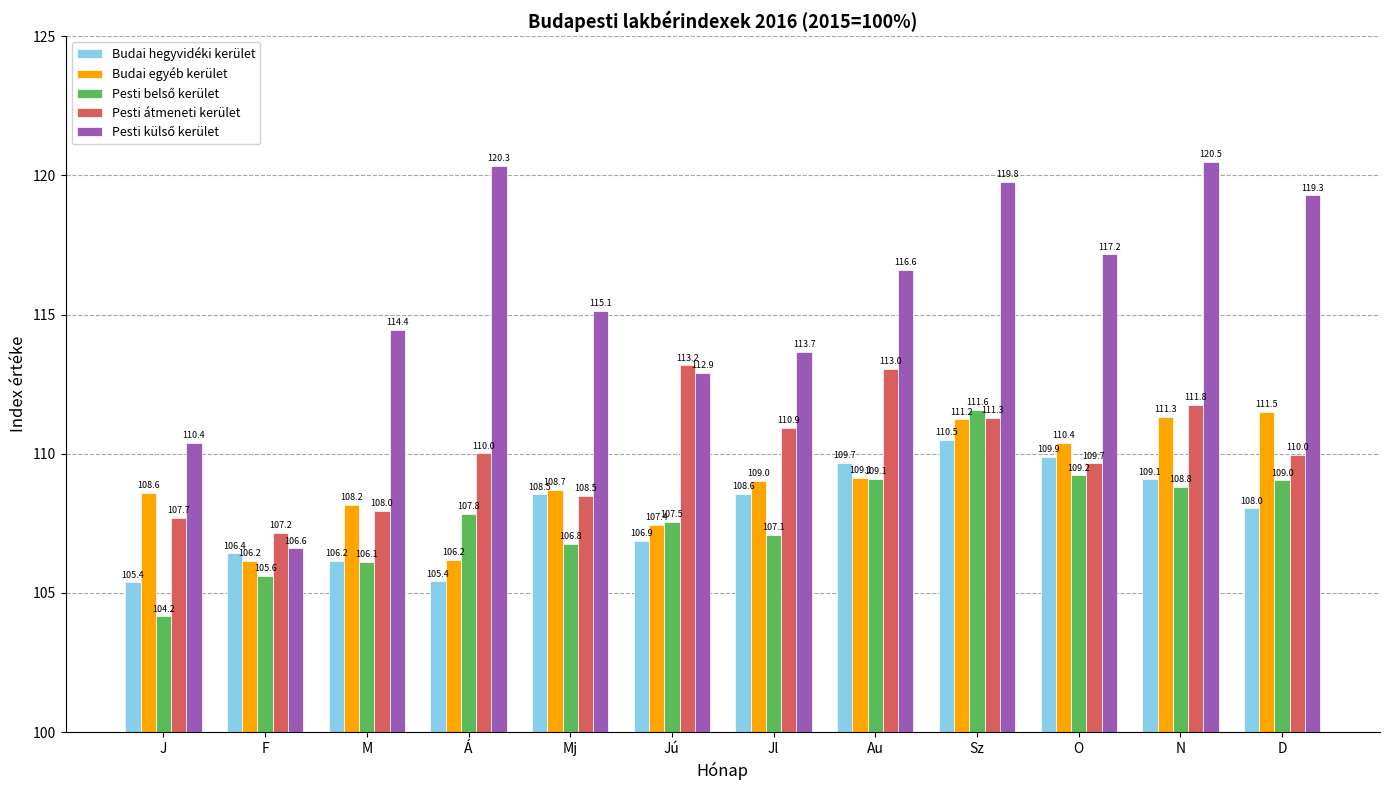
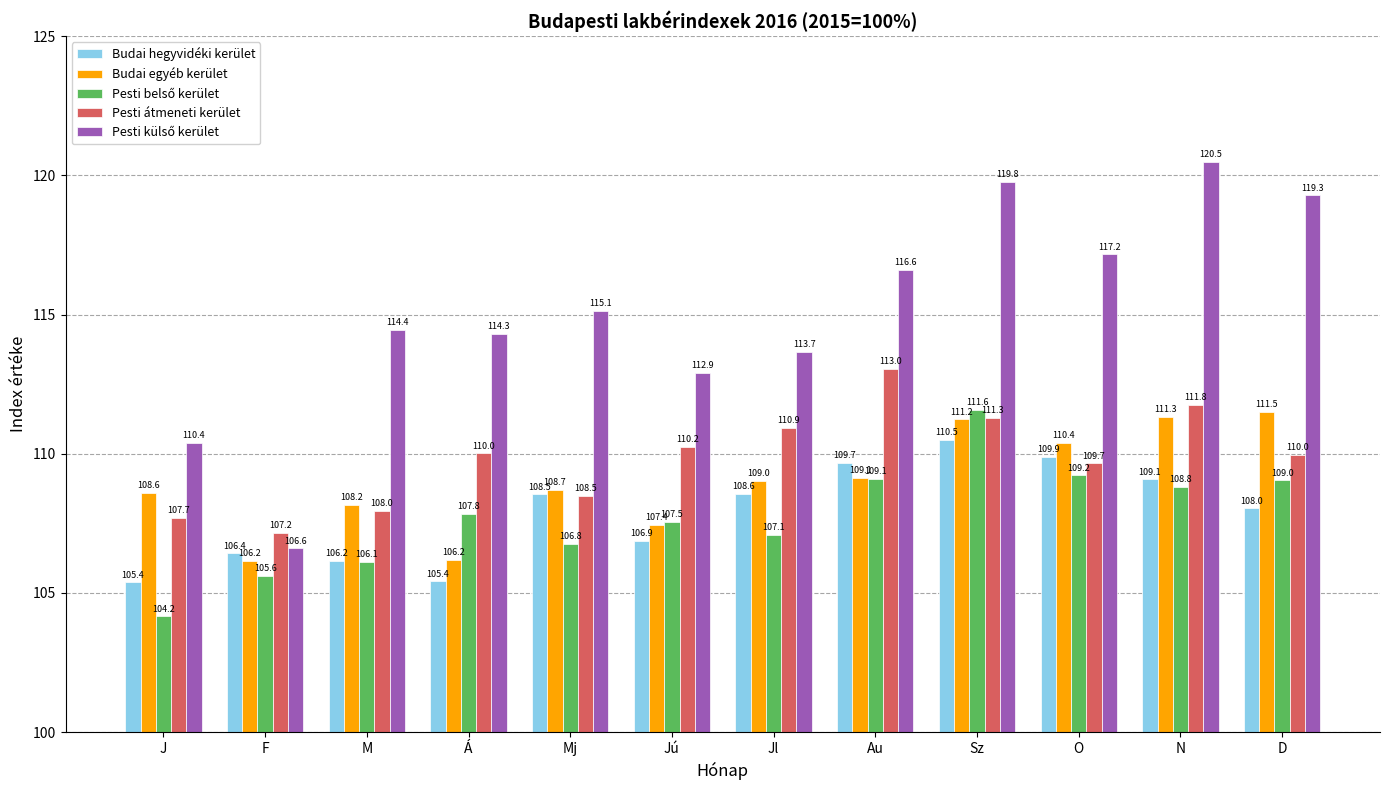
Pesti külső kerület, Á: 120.3 -> 114.3
Pesti átmeneti kerület, Jú: 113.2 -> 110.2
